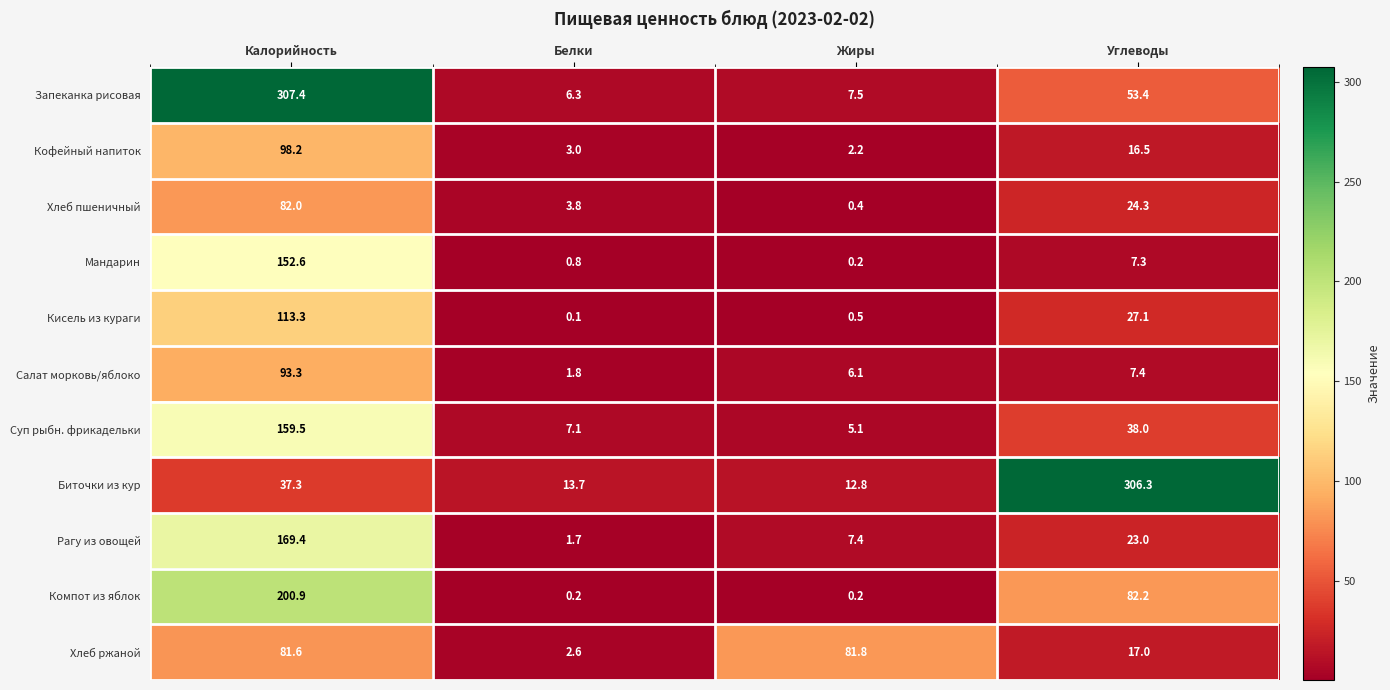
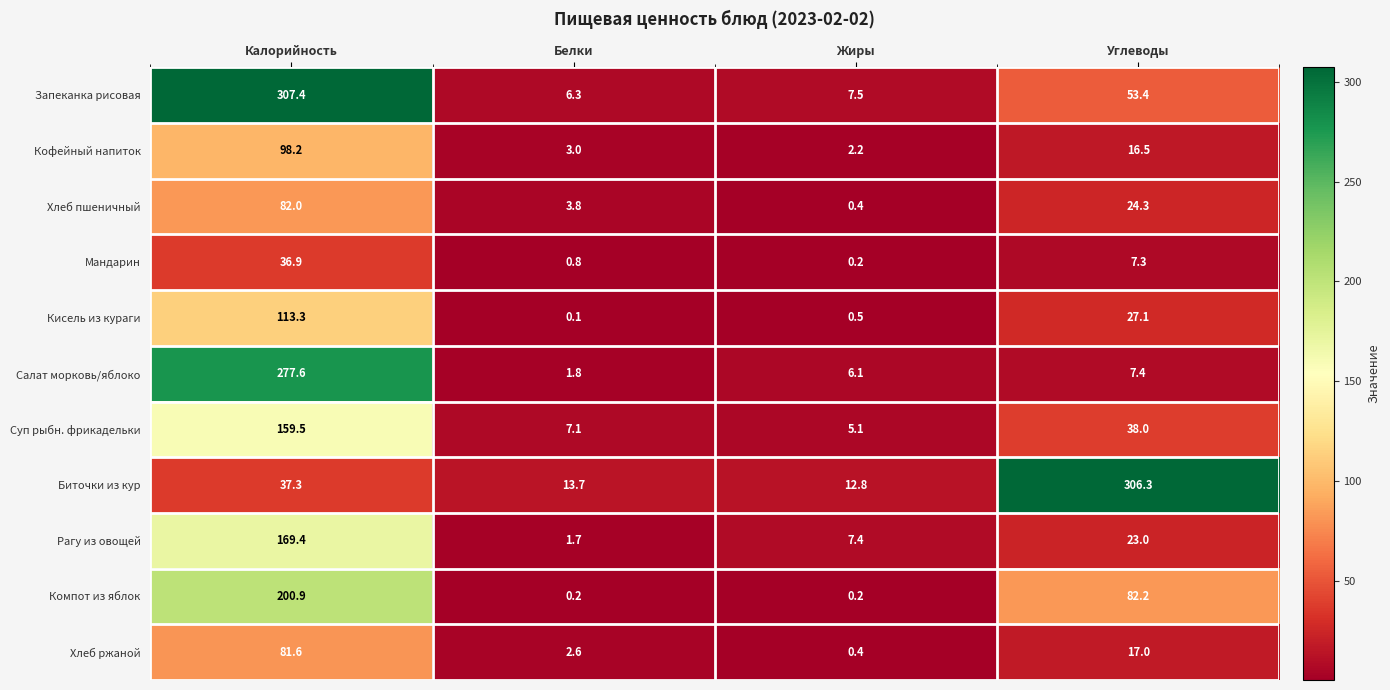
Мандарин, Калорийность: 152.6 -> 36.9
Салат морковь/яблоко, Калорийность: 93.3 -> 277.6
Хлеб ржаной, Жиры: 81.8 -> 0.4
